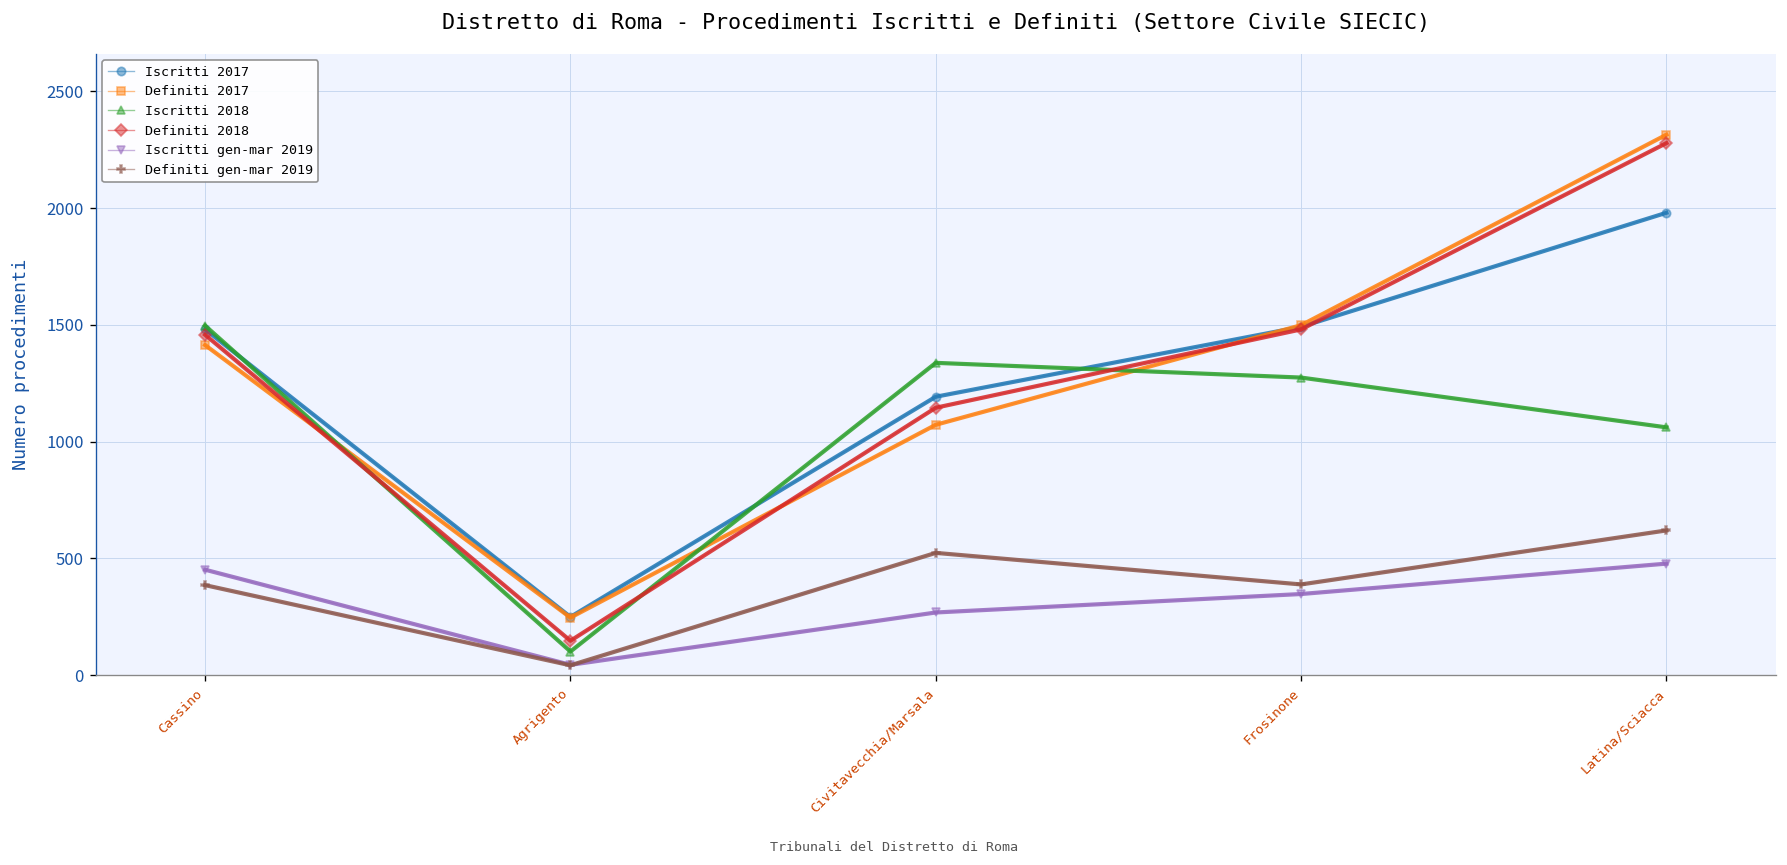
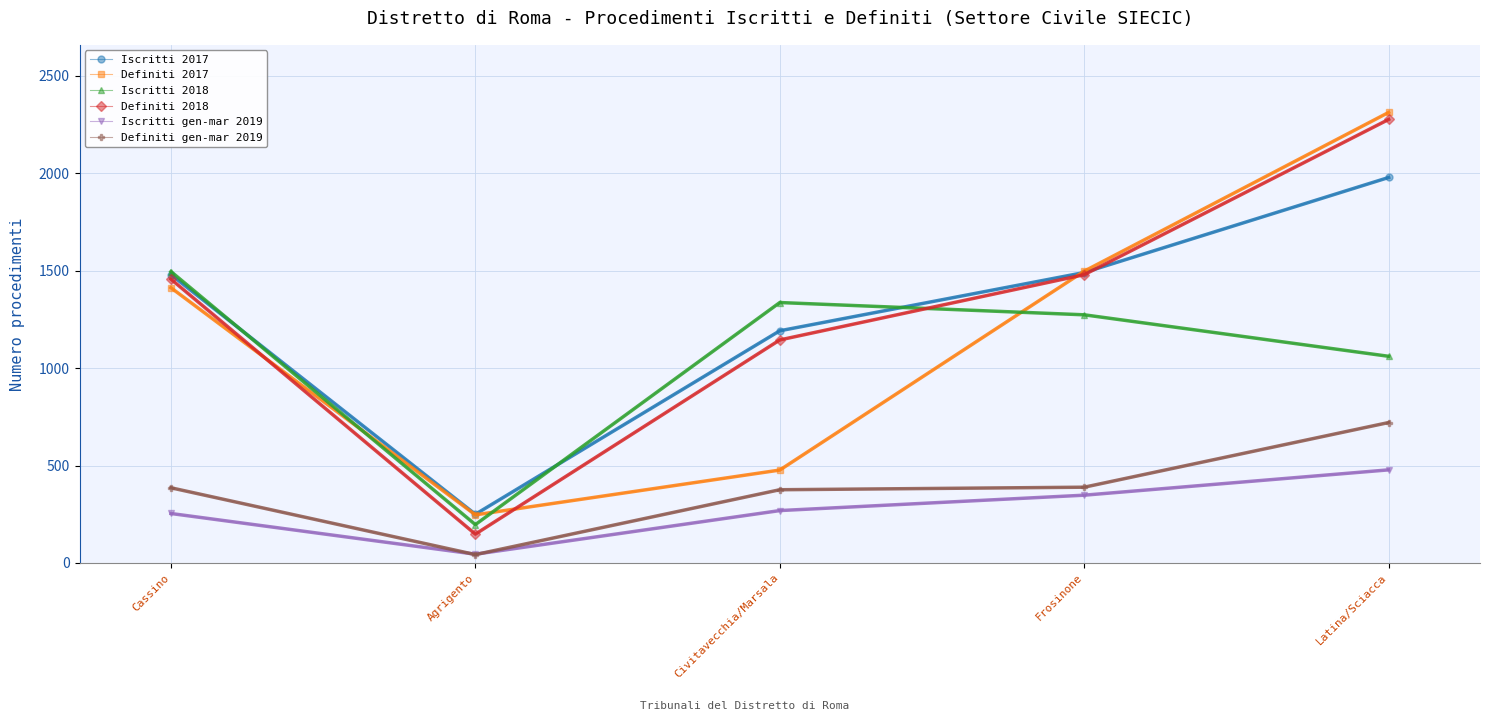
Iscritti gen-mar 2019, Cassino: 450 -> 250
Iscritti 2018, Agrigento: 100 -> 200
Definiti 2017, Civitavecchia/Marsala: 1070 -> 480
Definiti gen-mar 2019, Civitavecchia/Marsala: 520 -> 380
Definiti gen-mar 2019, Latina/Sciacca: 620 -> 720
